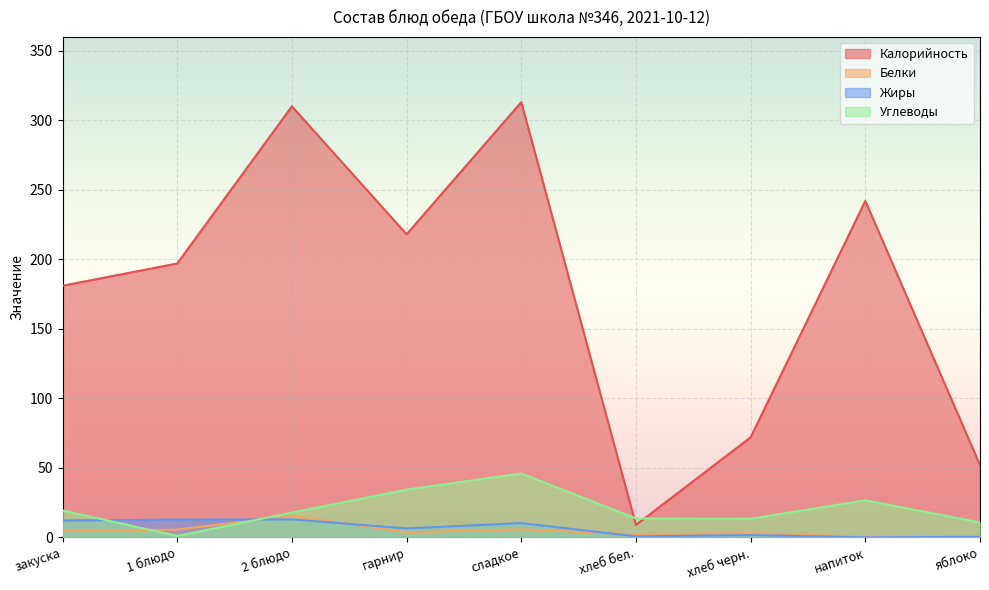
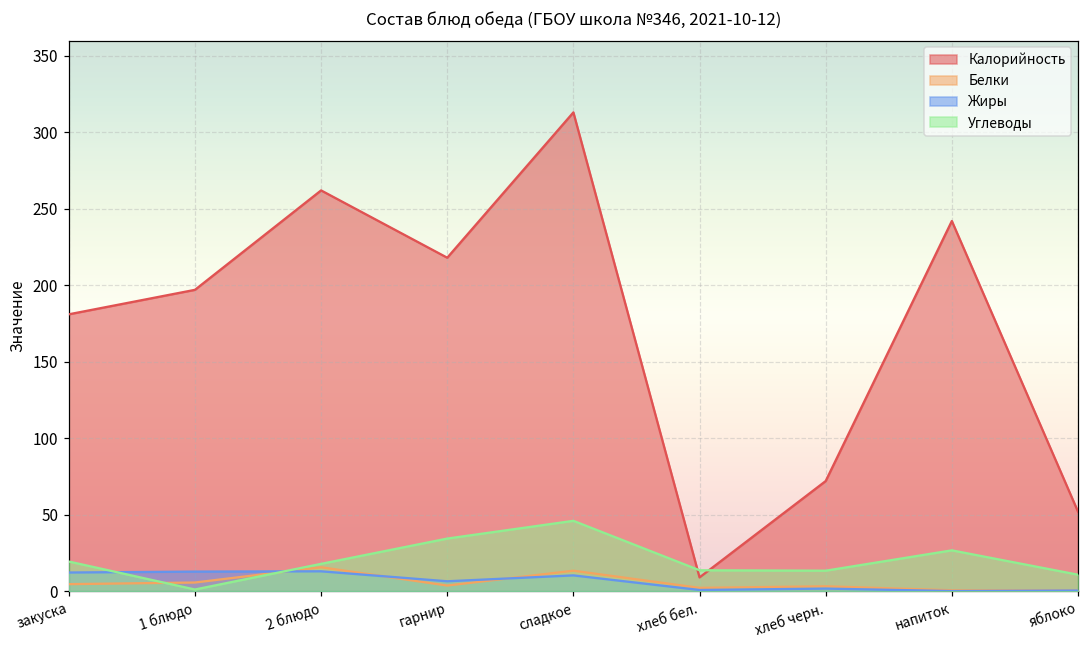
Калорийность, 2 блюдо: 310 -> 262
Белки, сладкое: 6 -> 13
